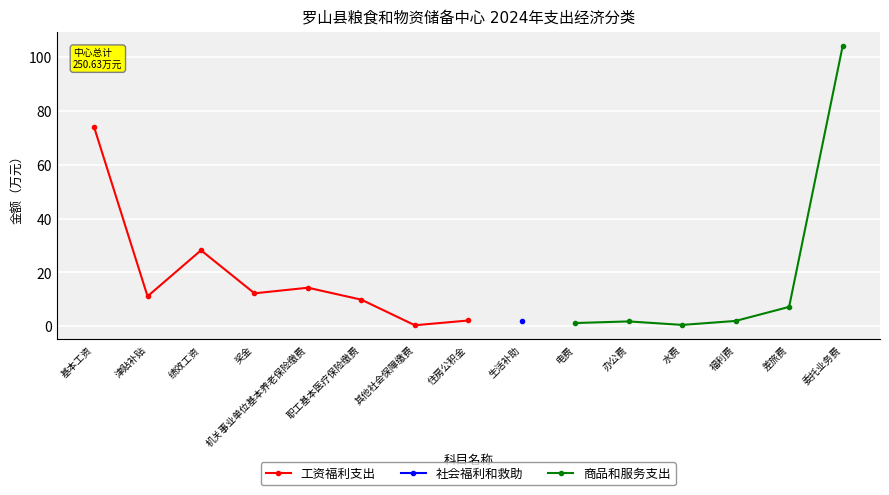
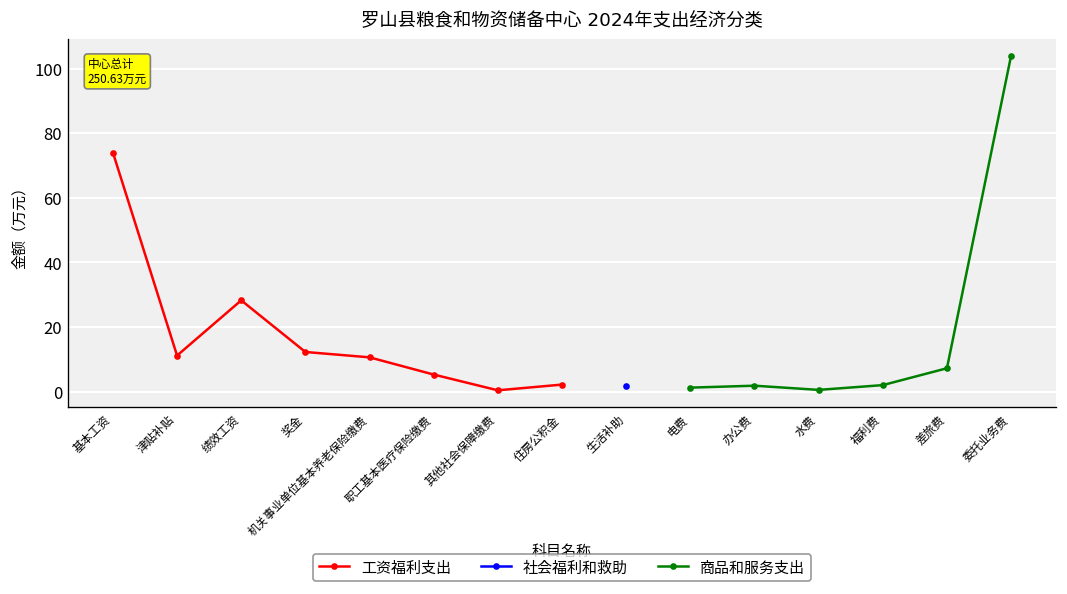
工资福利支出, 机关事业单位基本养老保险缴费: 14 -> 11
工资福利支出, 职工基本医疗保险缴费: 10 -> 5
